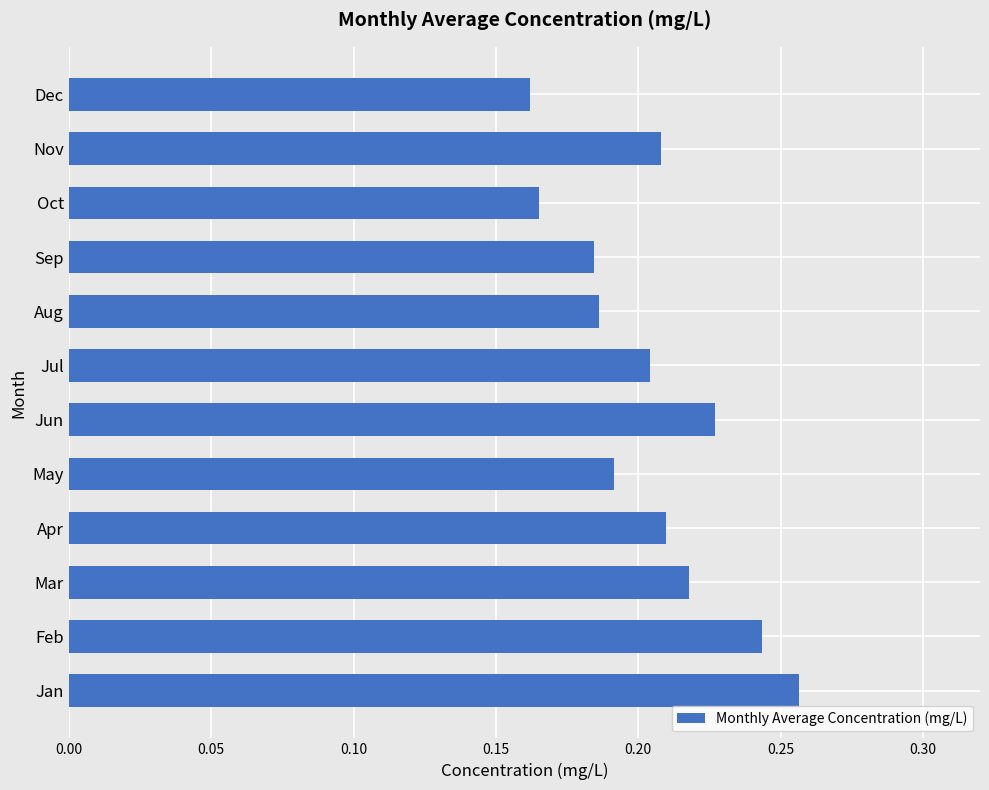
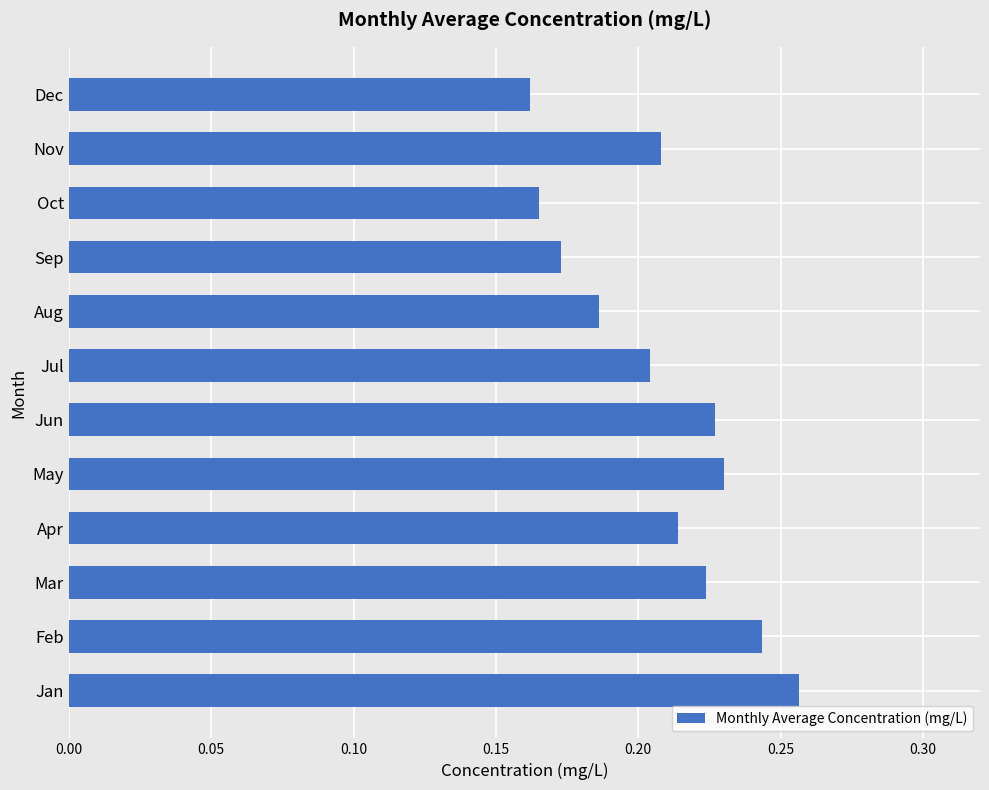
Sep: 0.185 -> 0.173
May: 0.191 -> 0.230
Apr: 0.210 -> 0.214
Mar: 0.218 -> 0.224
